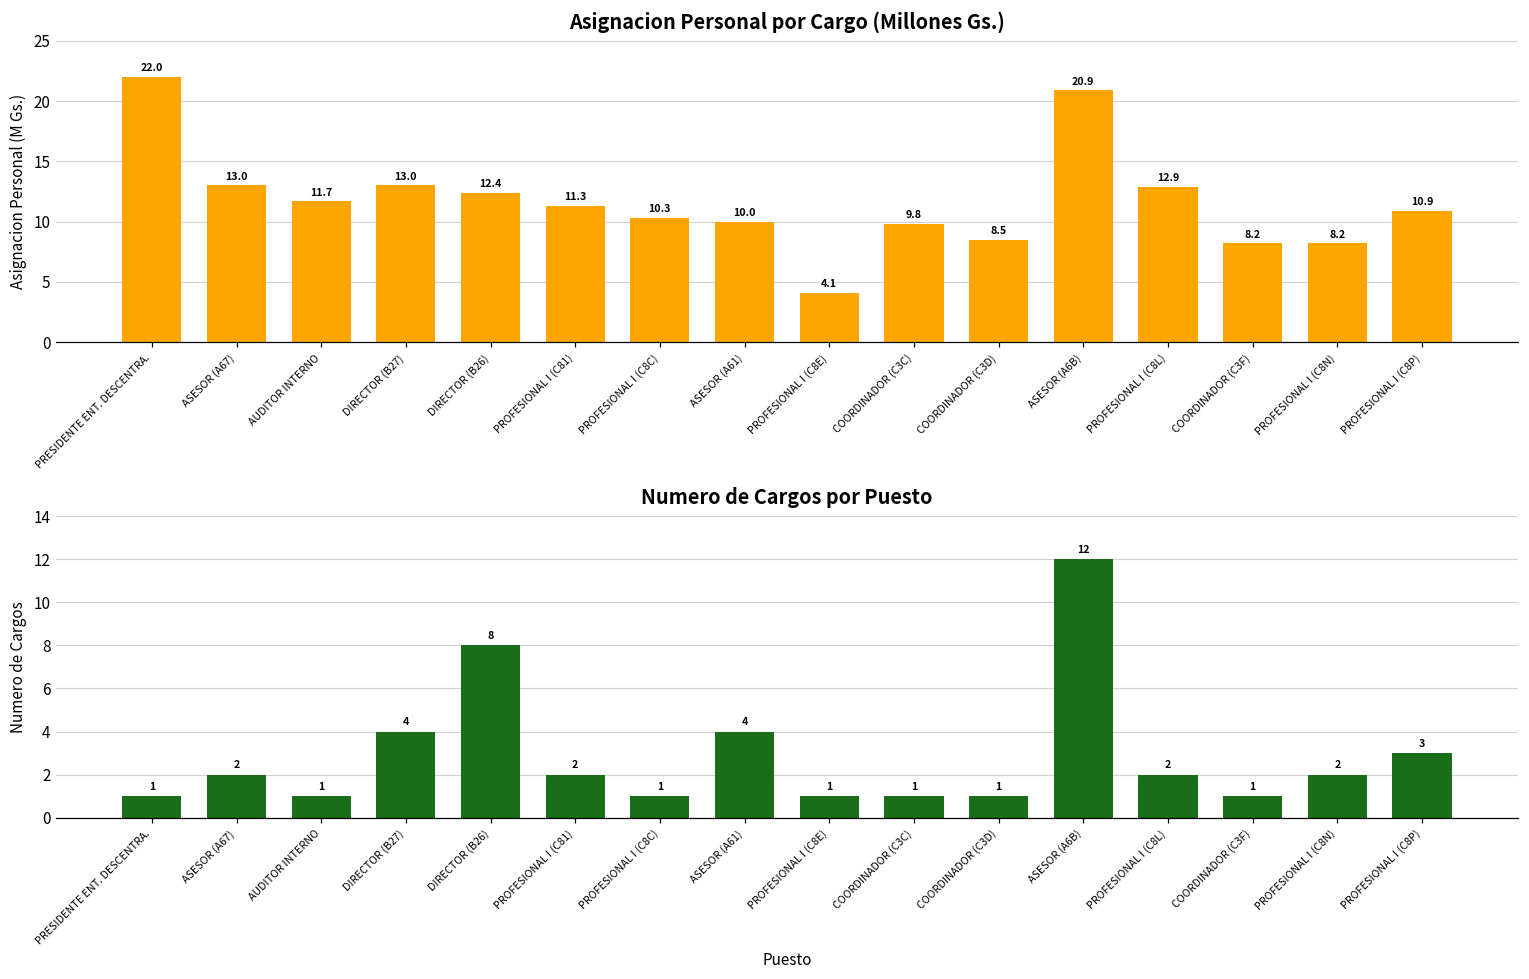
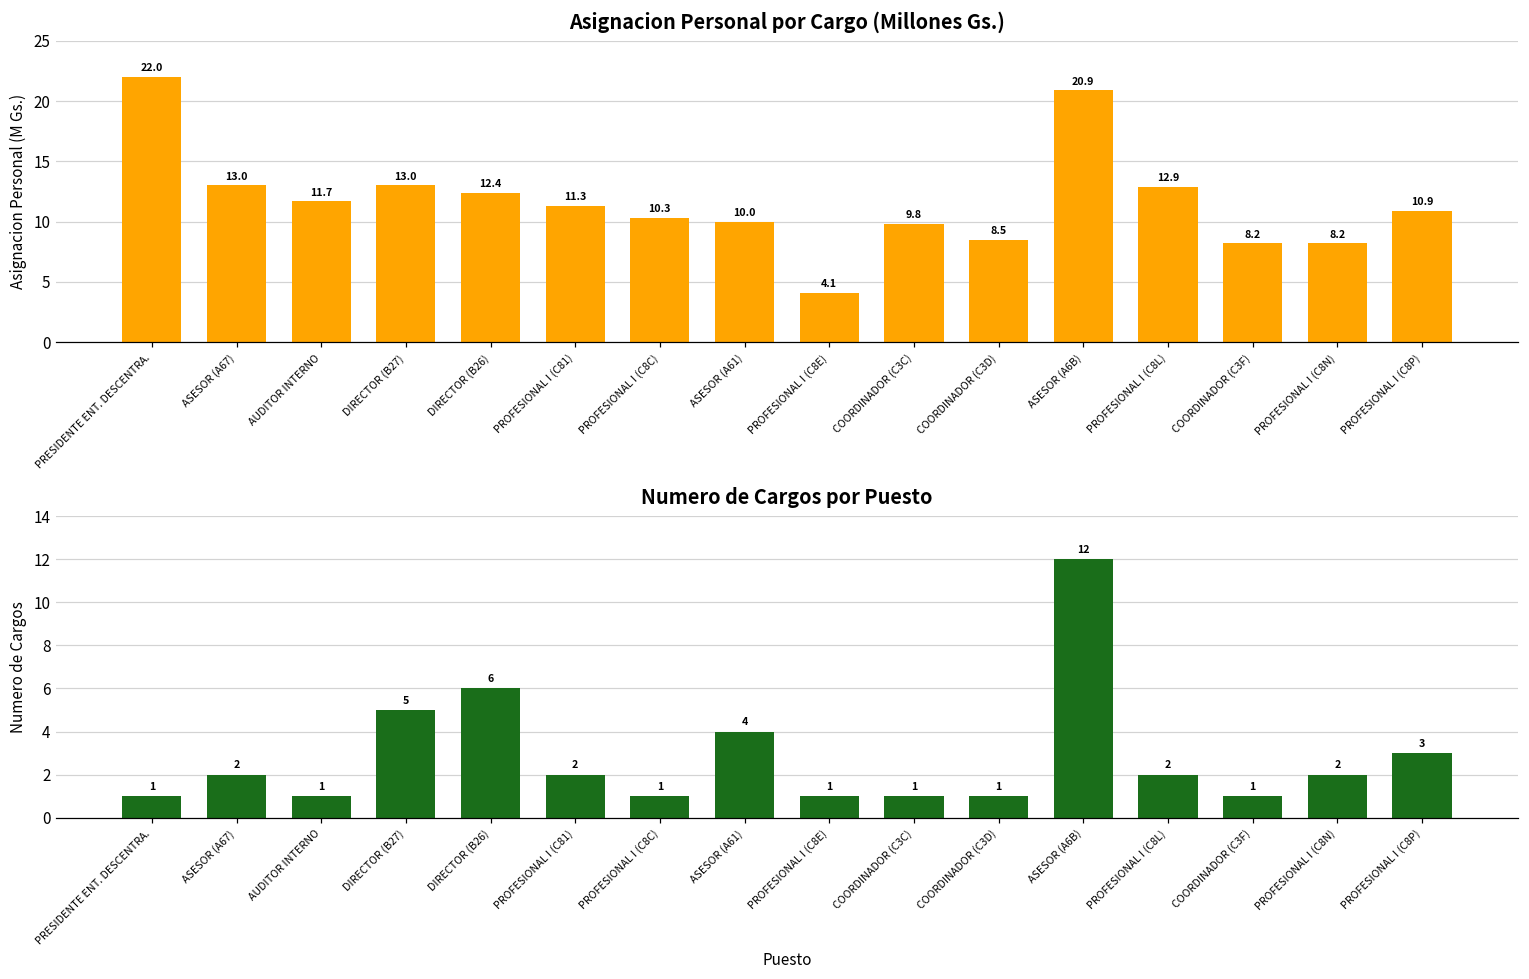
Numero de Cargos por Puesto, DIRECTOR (B27): 4 -> 5
Numero de Cargos por Puesto, DIRECTOR (B26): 8 -> 6
